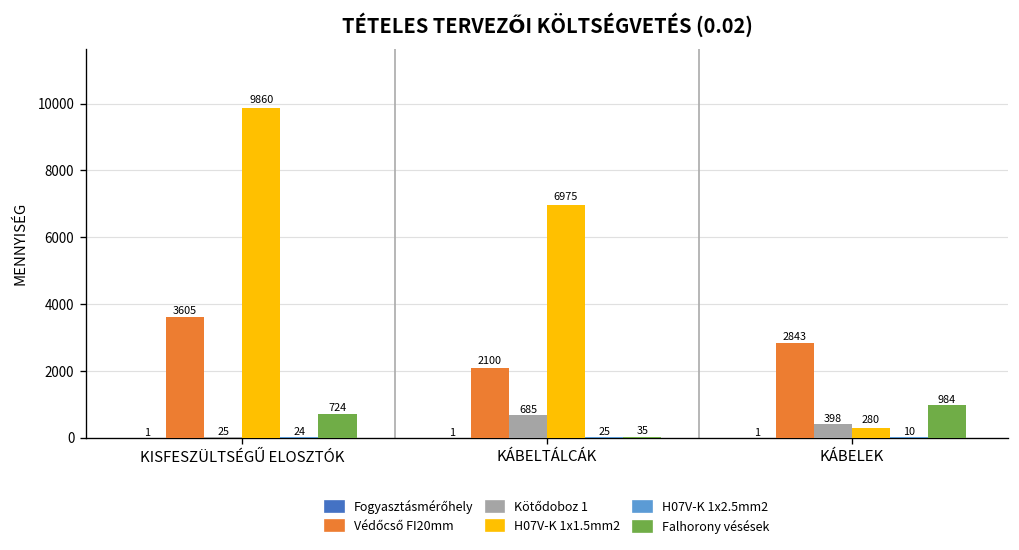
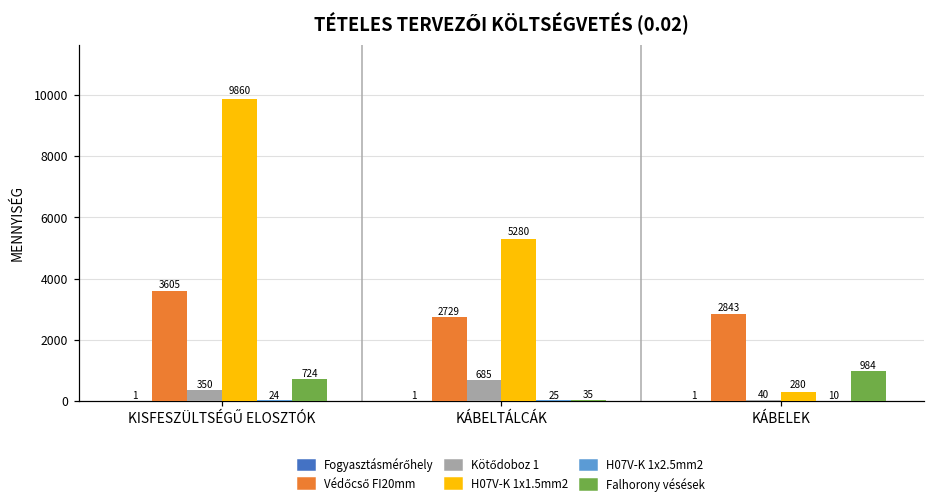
Kötődoboz 1, KISFESZÜLTSÉGŰ ELOSZTÓK: 25 -> 350
Védőcső FI20mm, KÁBELTÁLCÁK: 2100 -> 2729
H07V-K 1x1.5mm2, KÁBELTÁLCÁK: 6975 -> 5280
Kötődoboz 1, KÁBELEK: 398 -> 40
